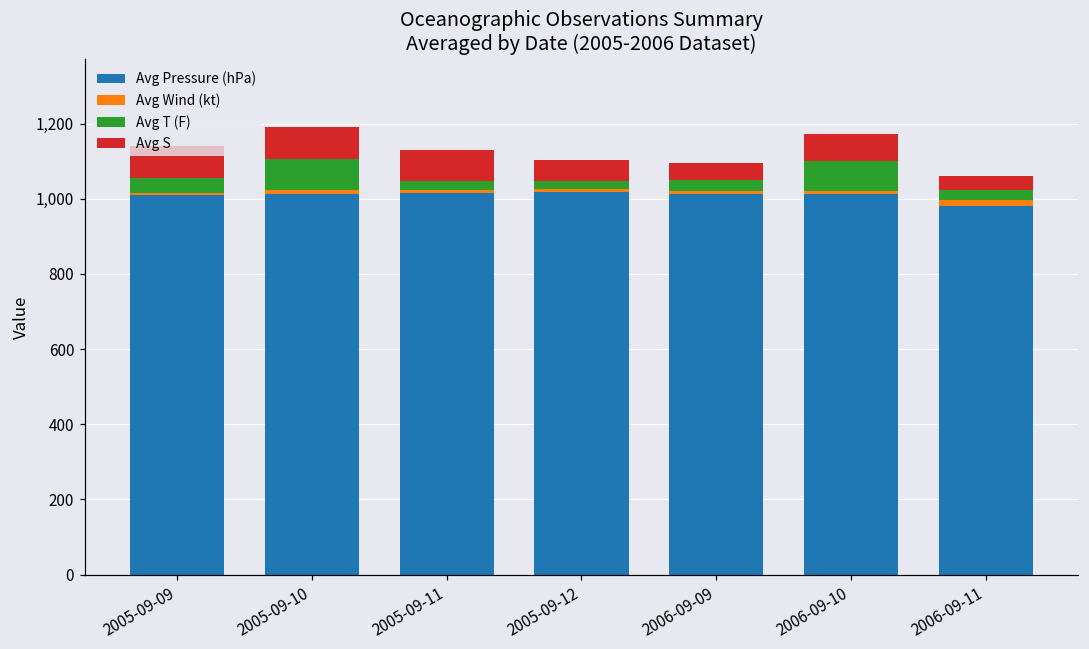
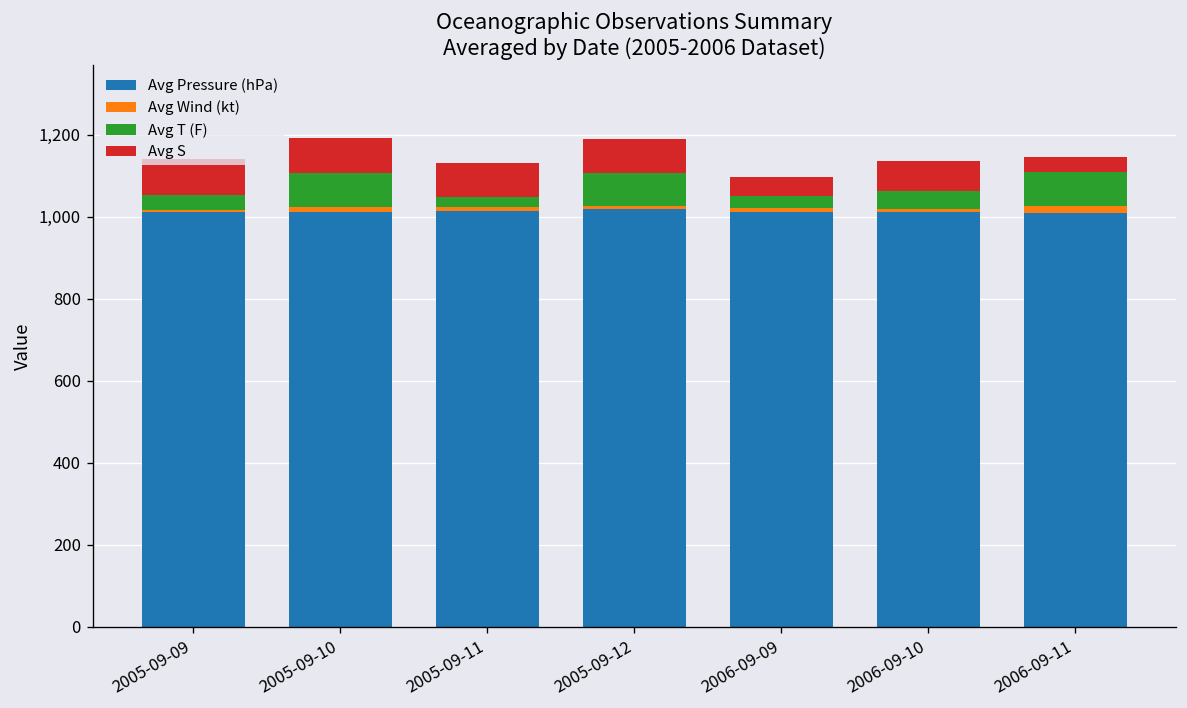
Avg T (F), 2005-09-12: 20 -> 80
Avg S, 2005-09-12: 60 -> 80
Avg T (F), 2006-09-10: 80 -> 40
Avg Pressure (hPa), 2006-09-11: 980 -> 1,010
Avg T (F), 2006-09-11: 30 -> 80
